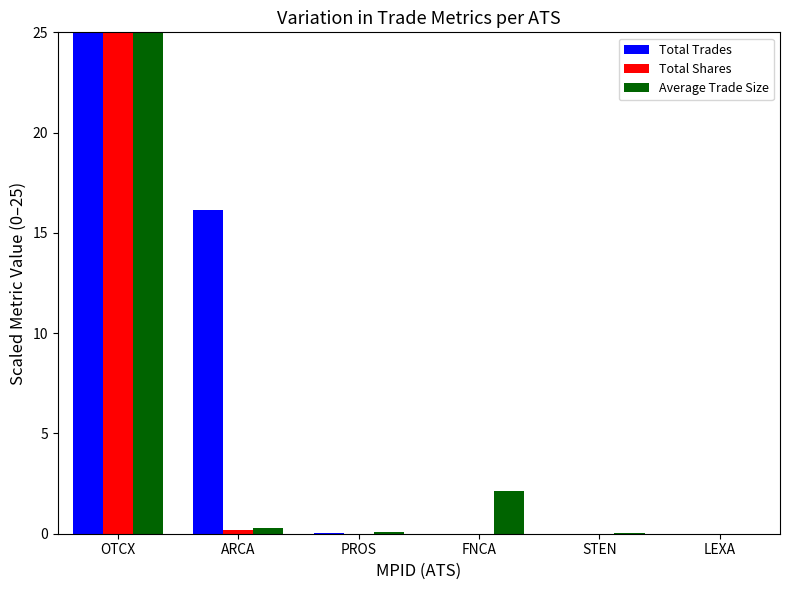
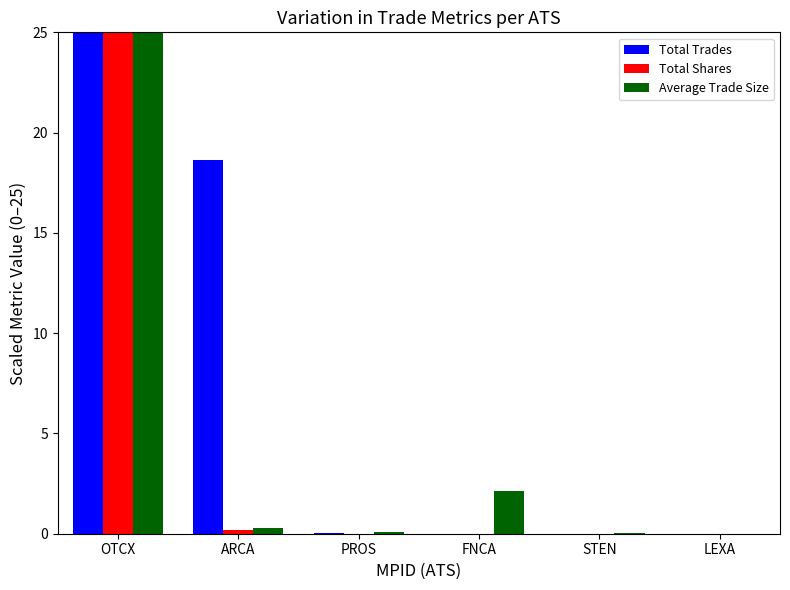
Total Trades, ARCA: 16.1 -> 18.6
